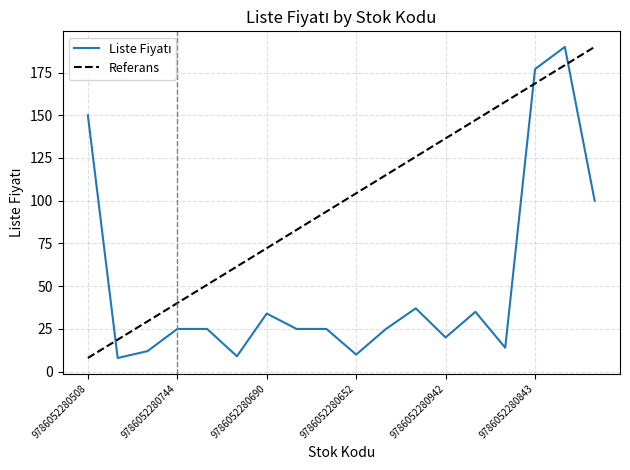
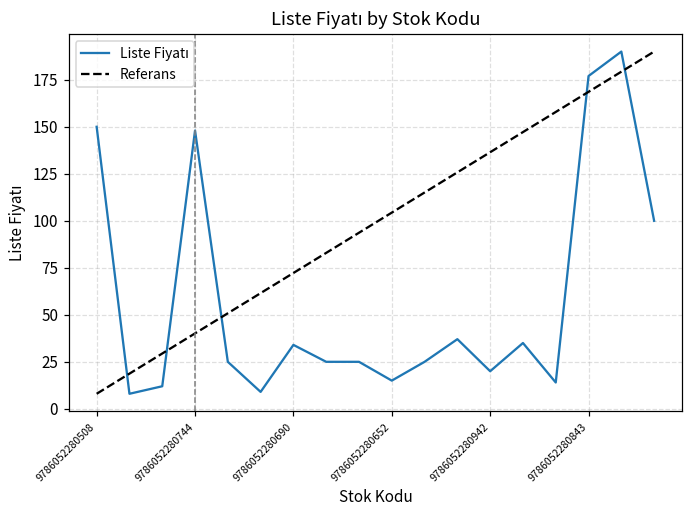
Liste Fiyatı, 9786052280744: 25 -> 148
Liste Fiyatı, 9786052280652: 10 -> 15
